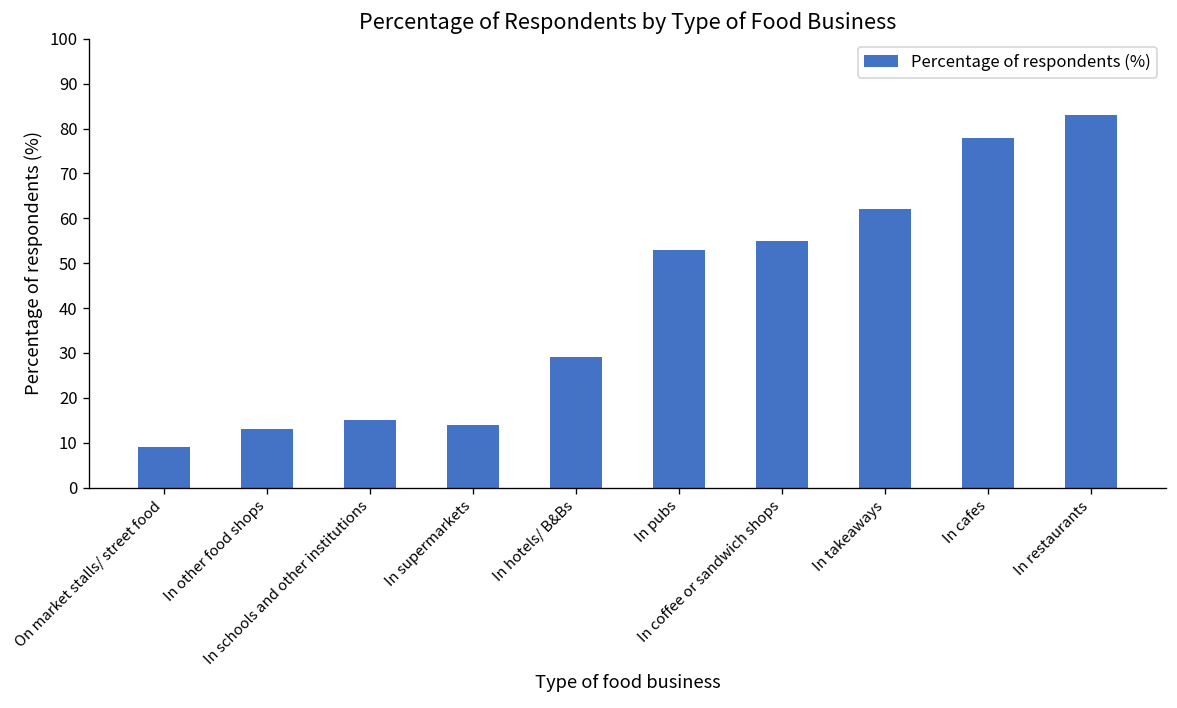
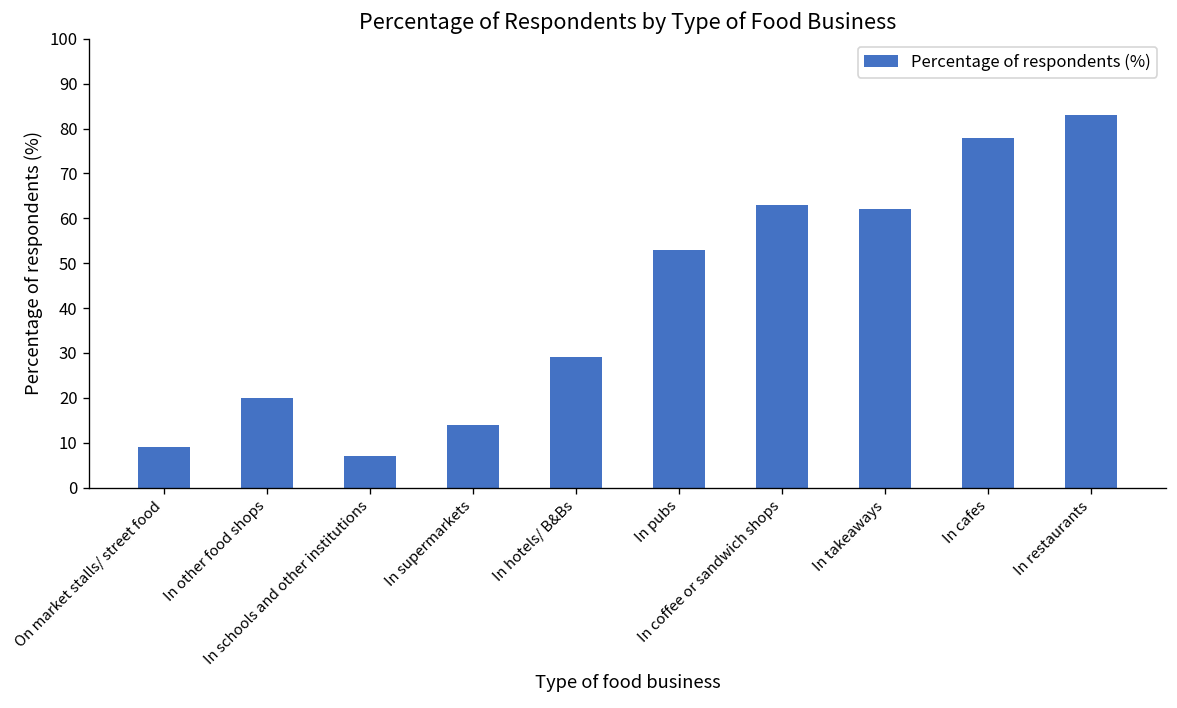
In other food shops: 13 -> 20
In schools and other institutions: 15 -> 7
In coffee or sandwich shops: 55 -> 63
